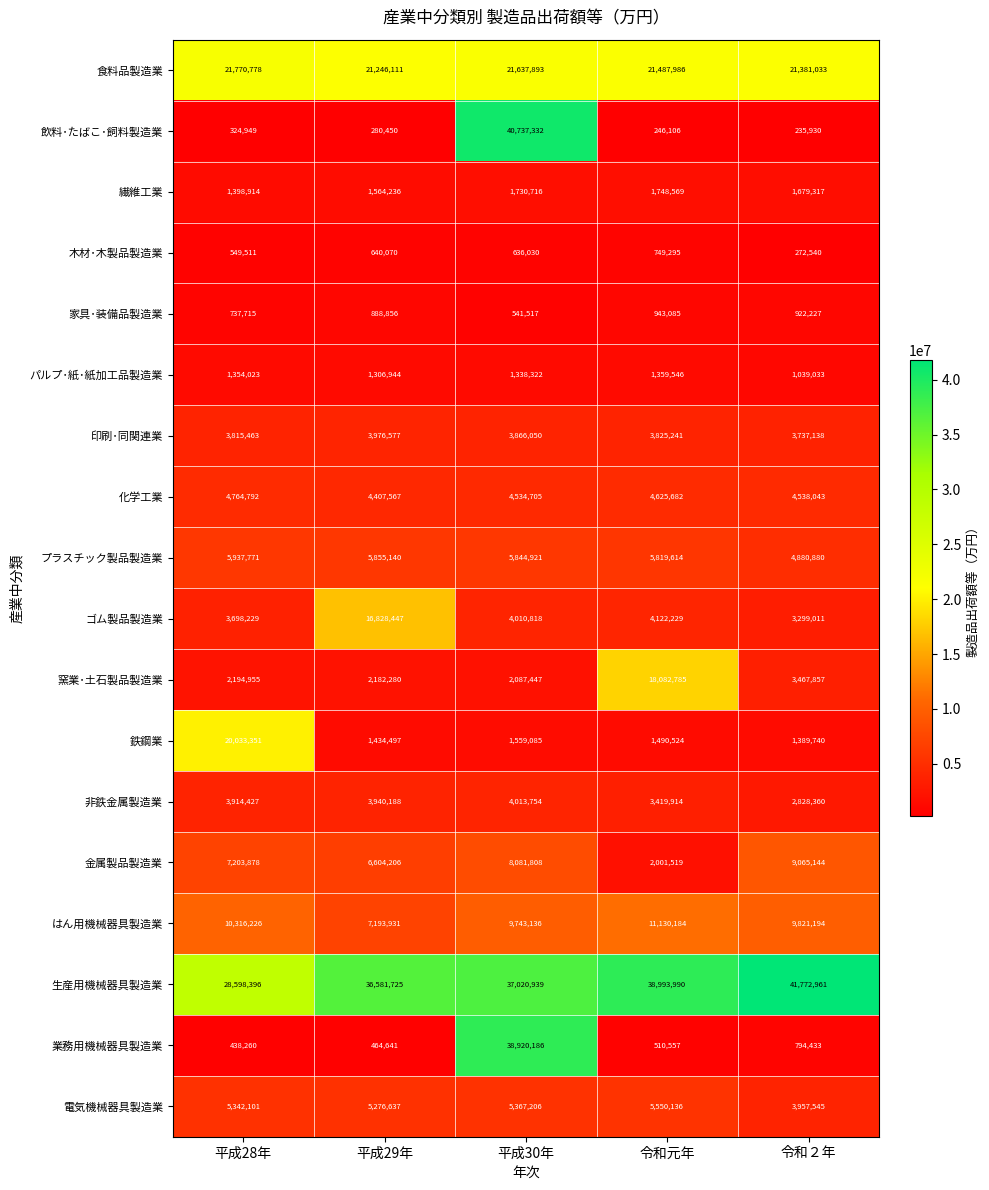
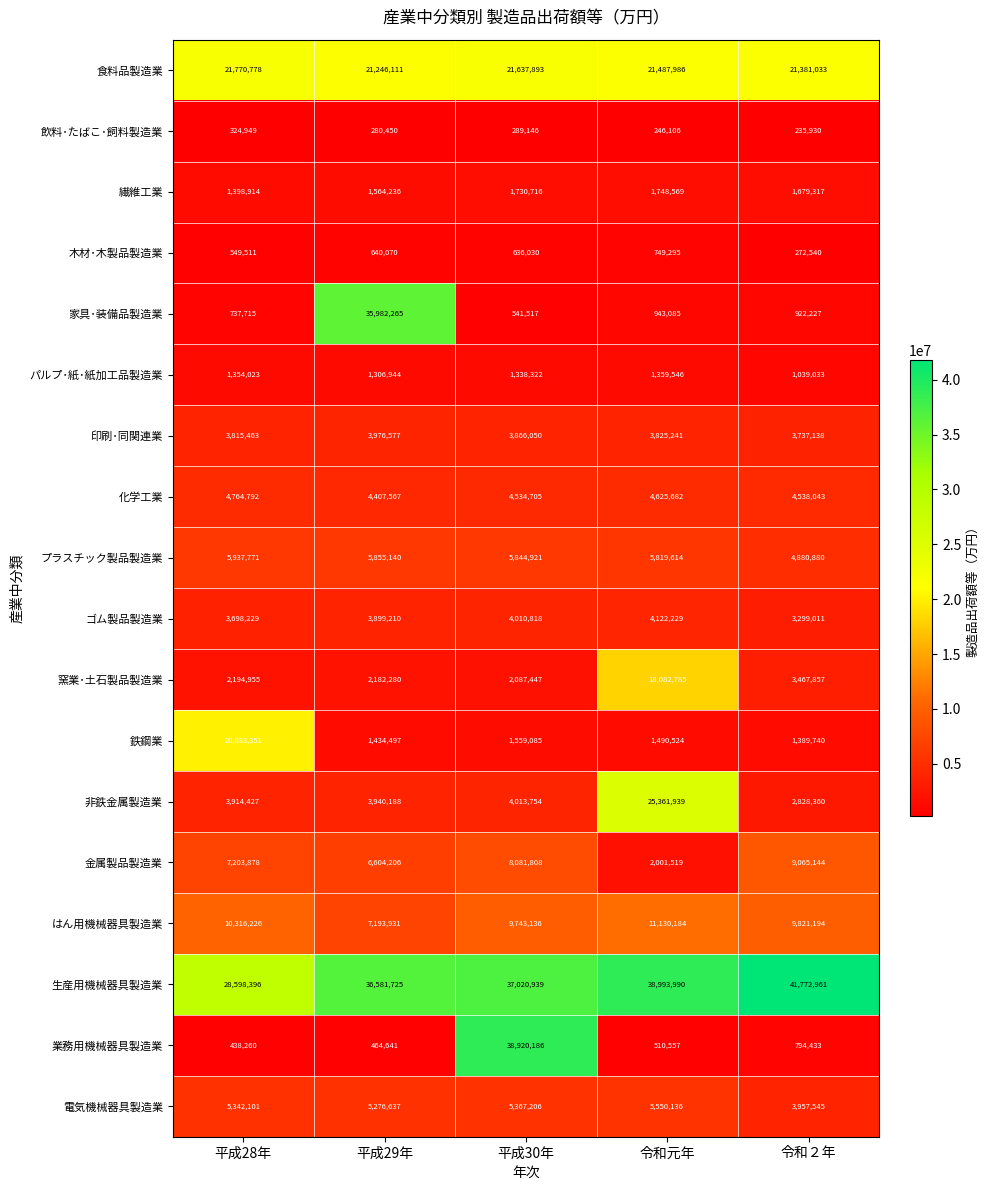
飲料･たばこ･飼料製造業, 平成30年: 40,737,332 -> 289,146
家具･装備品製造業, 平成29年: 888,856 -> 35,982,265
ゴム製品製造業, 平成29年: 16,828,447 -> 3,899,210
非鉄金属製造業, 令和元年: 3,419,914 -> 25,361,939
